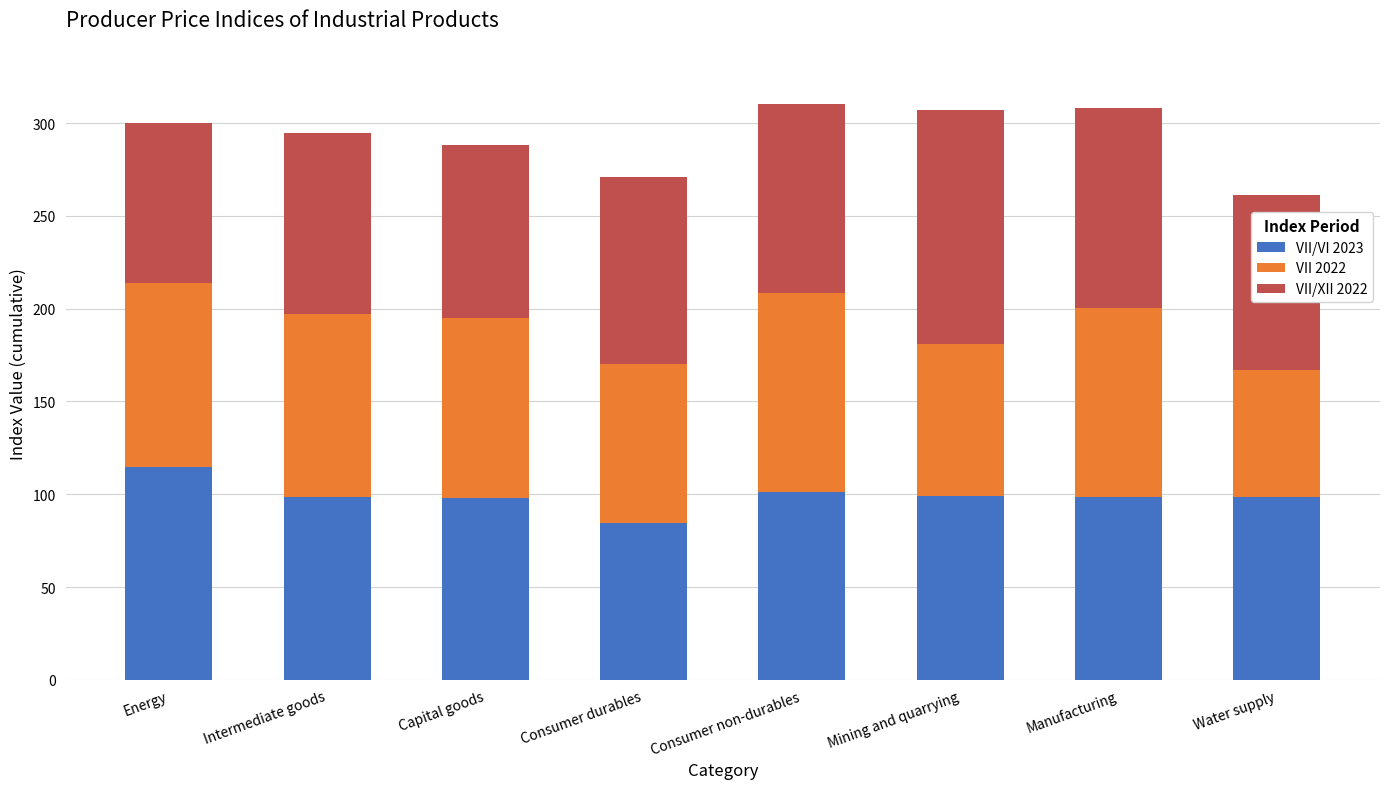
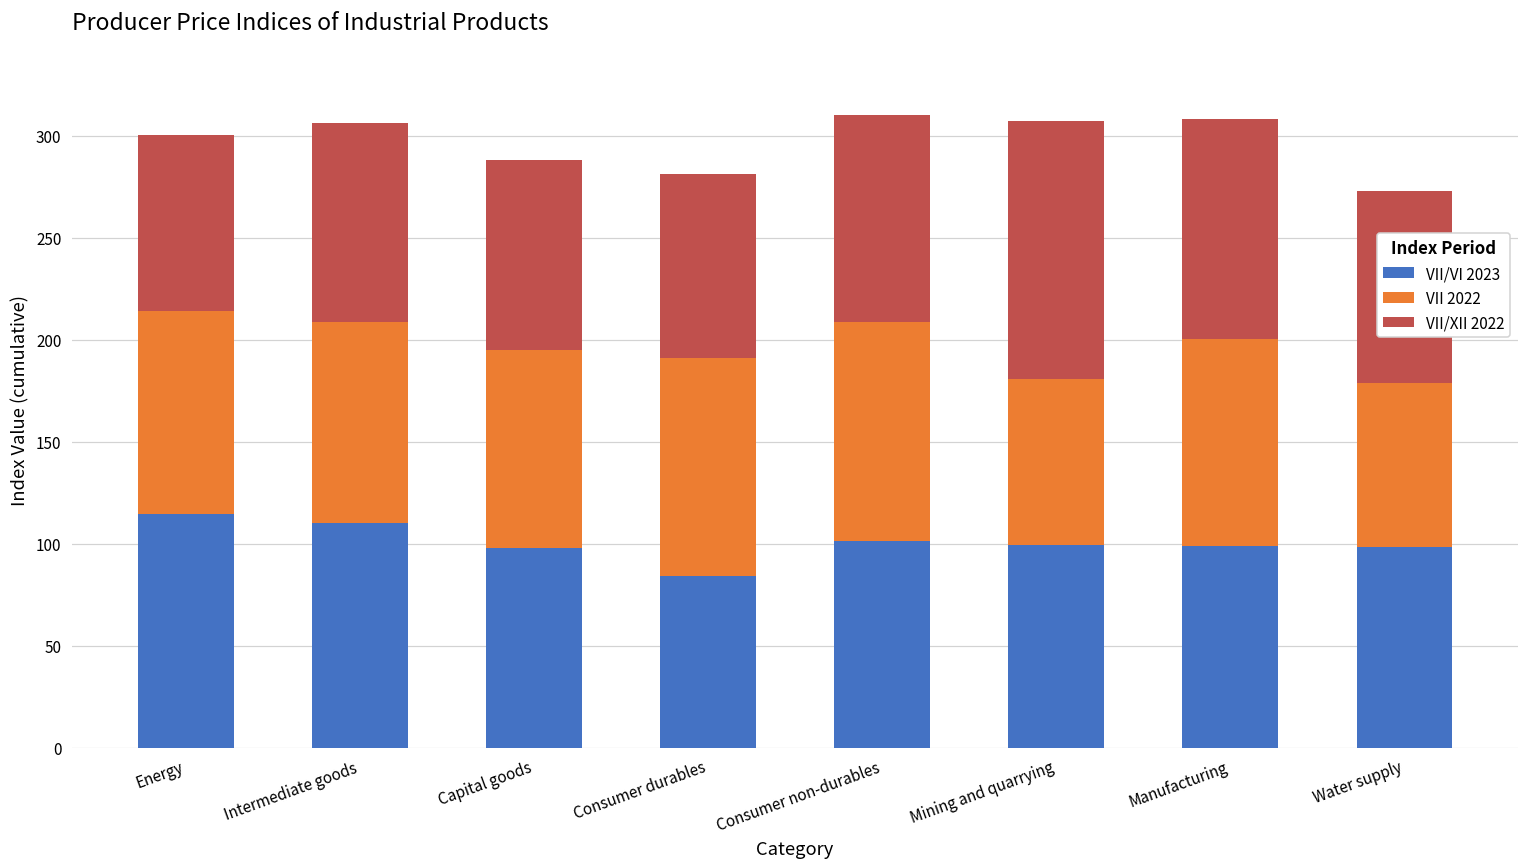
VII/VI 2023, Intermediate goods: 99 -> 110
VII 2022, Consumer durables: 86 -> 107
VII/XII 2022, Consumer durables: 101 -> 90
VII 2022, Water supply: 69 -> 80
